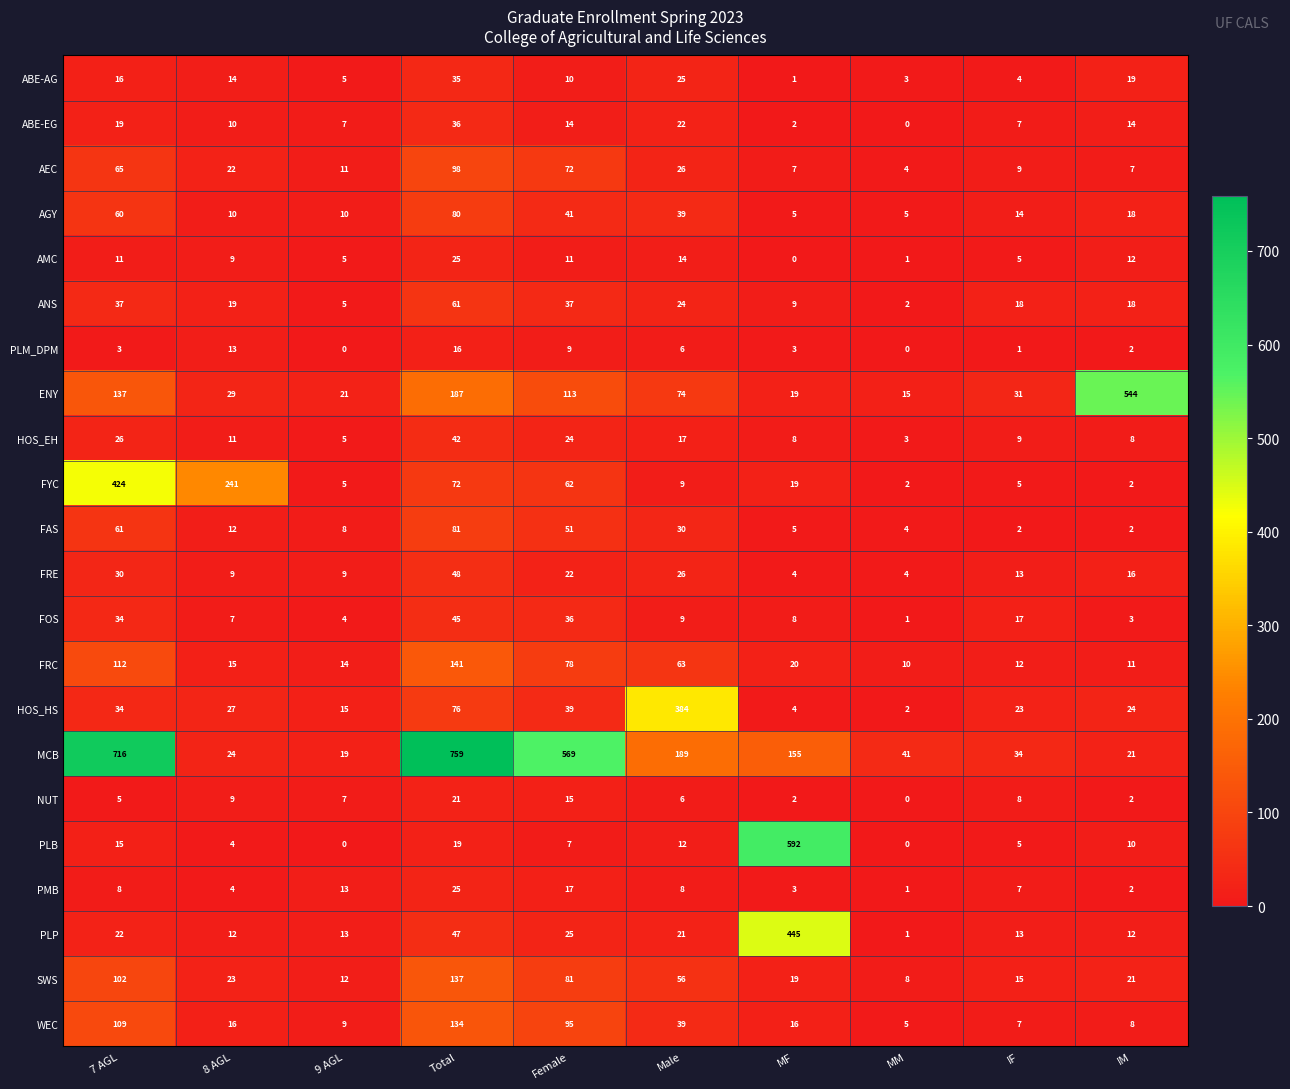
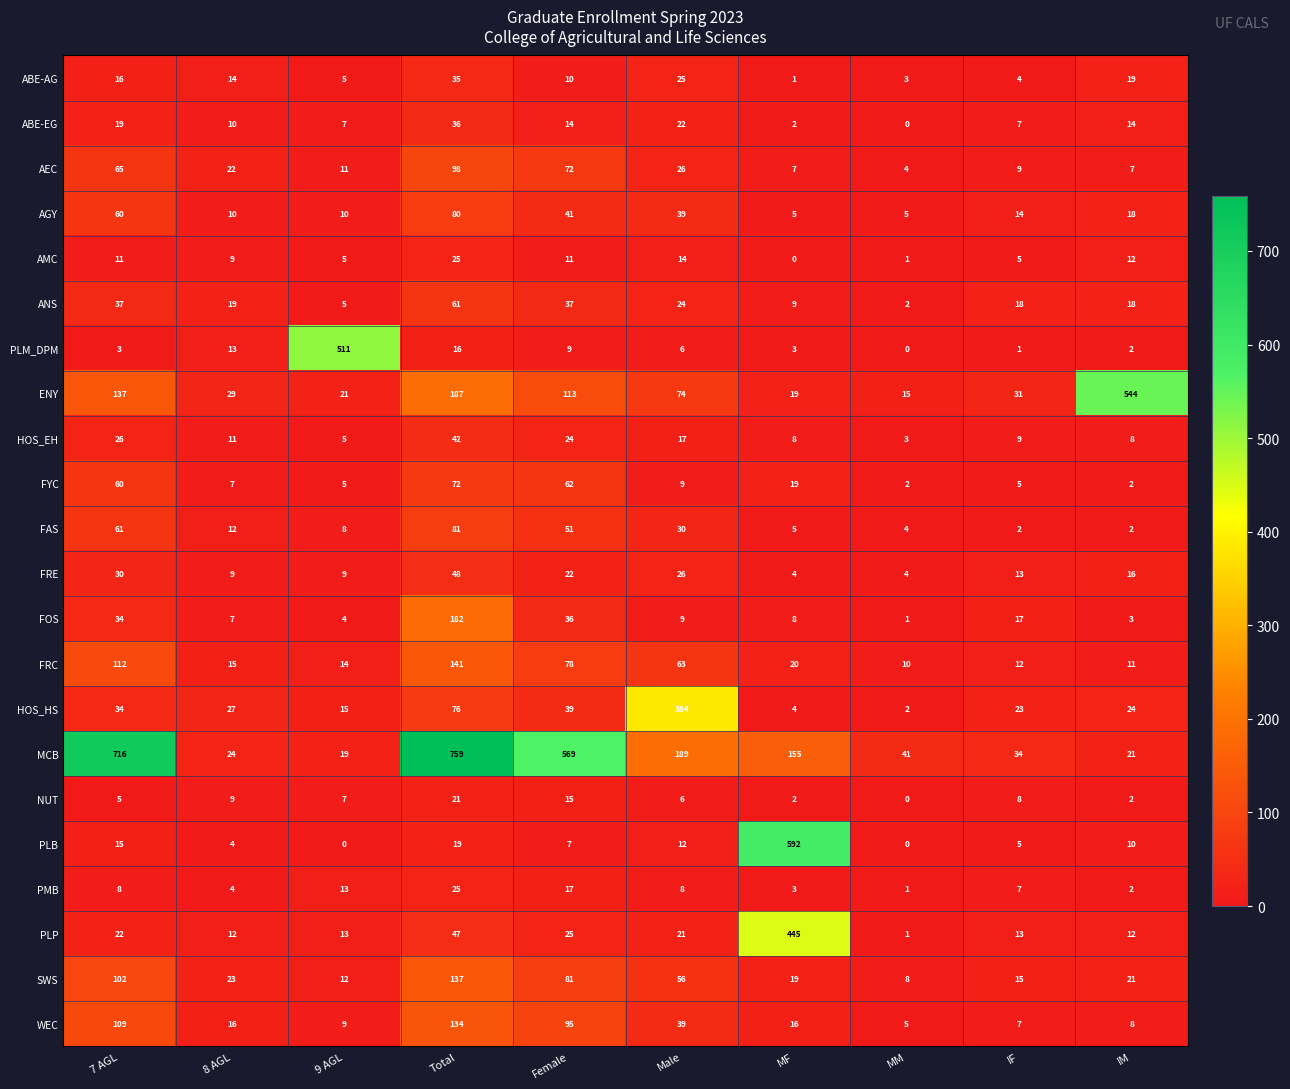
PLM_DPM, 9 AGL: 0 -> 511
FYC, 7 AGL: 424 -> 60
FYC, 8 AGL: 241 -> 7
FOS, Total: 45 -> 182
